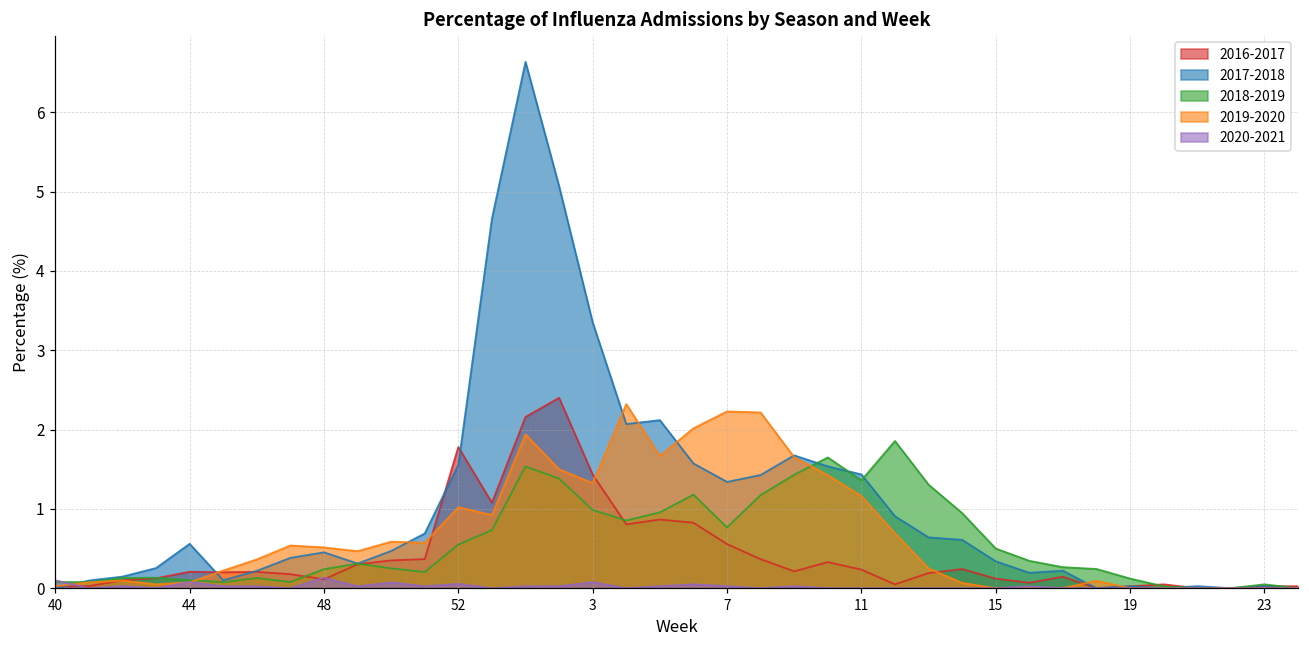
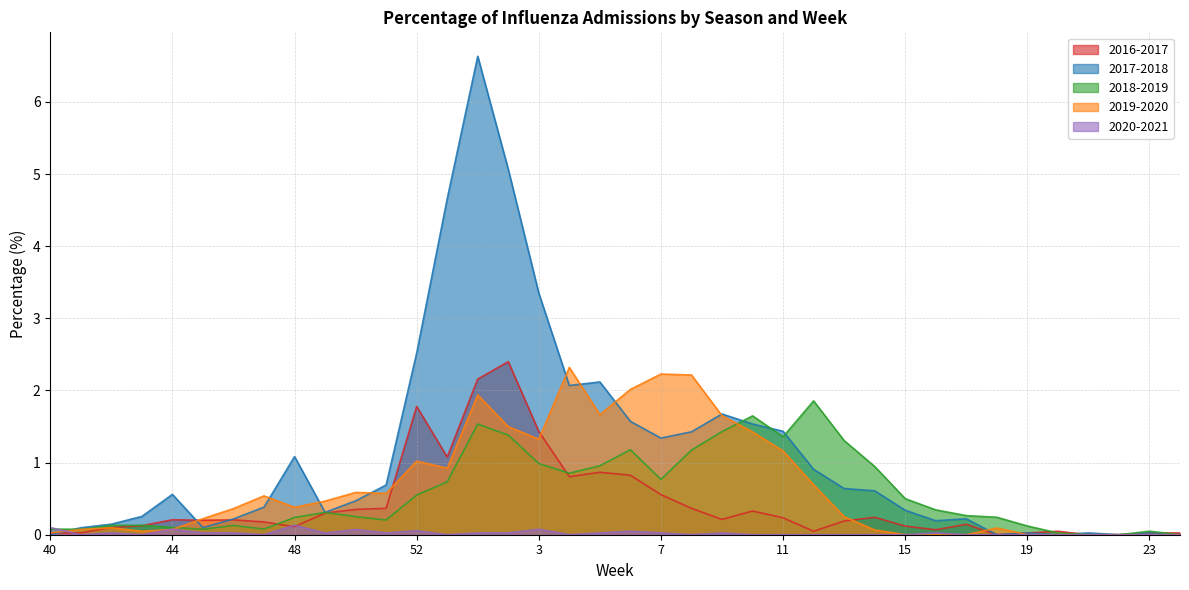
2017-2018, 48: 0.5 -> 1.1
2019-2020, 48: 0.5 -> 0.4
2017-2018, 52: 1.6 -> 2.5
